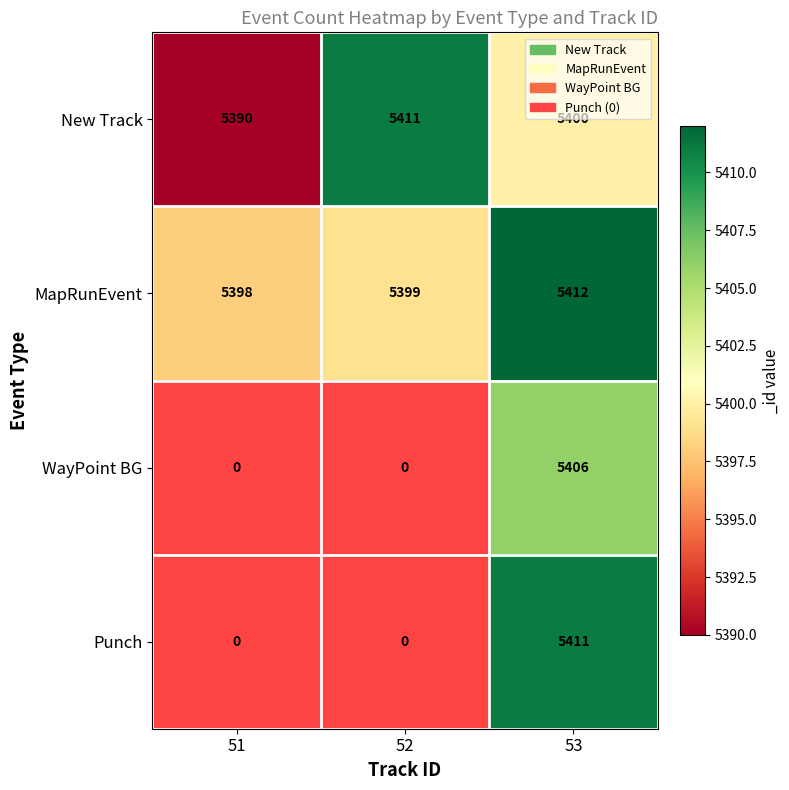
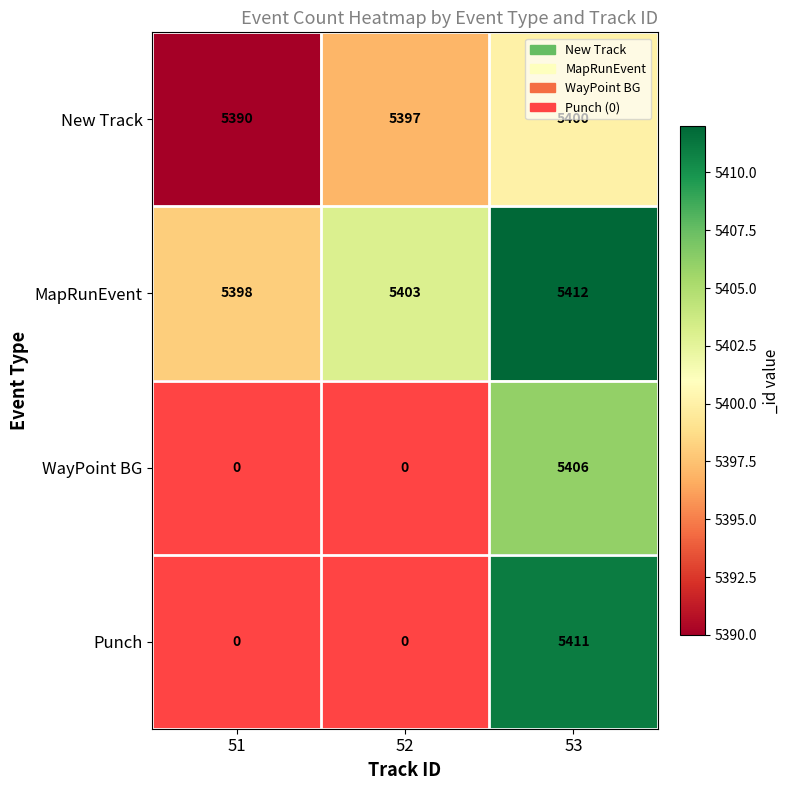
New Track, 52: 5411 -> 5397
MapRunEvent, 52: 5399 -> 5403
